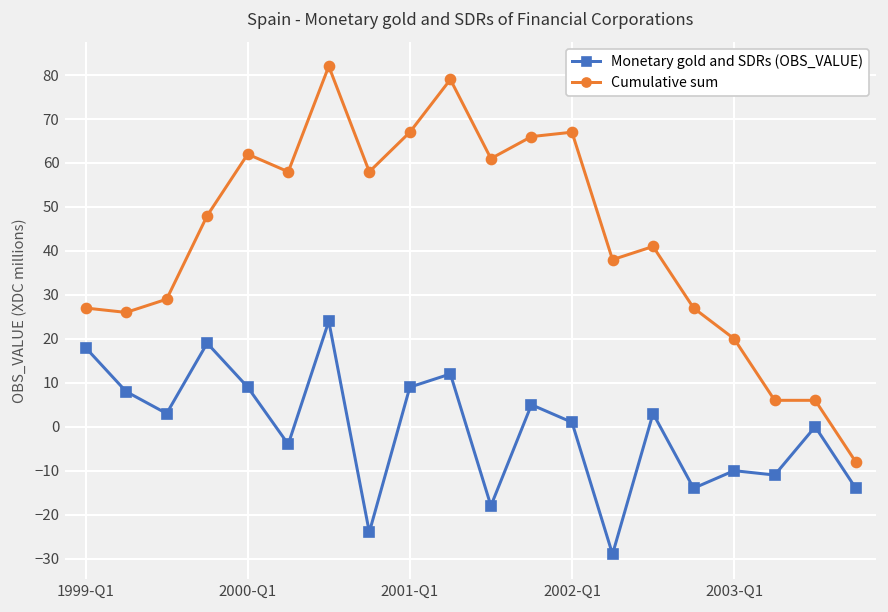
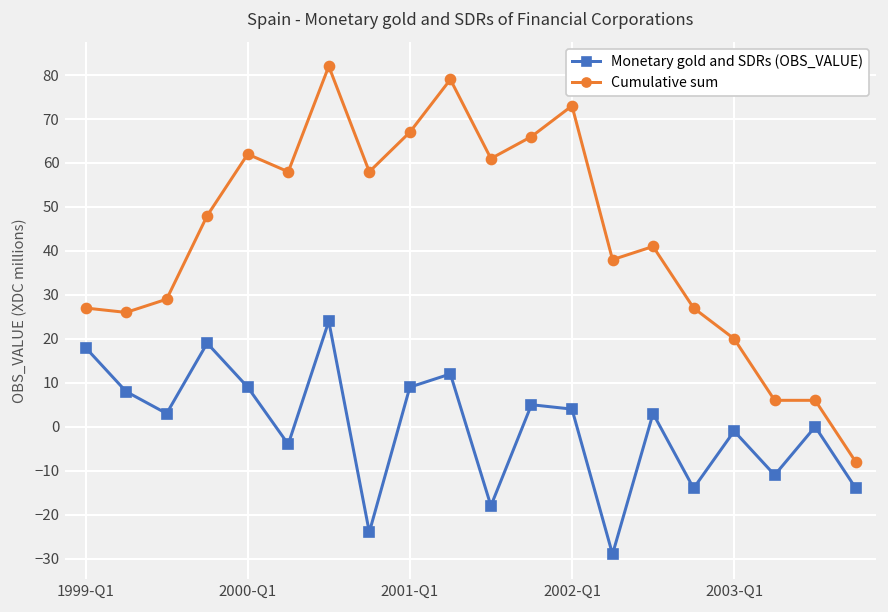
Monetary gold and SDRs (OBS_VALUE), 2002-Q1: 1 -> 4
Cumulative sum, 2002-Q1: 67 -> 73
Monetary gold and SDRs (OBS_VALUE), 2003-Q1: -10 -> -1
